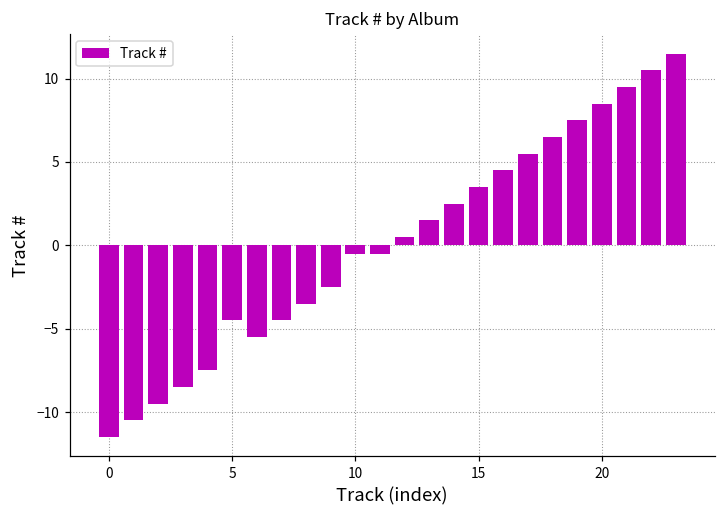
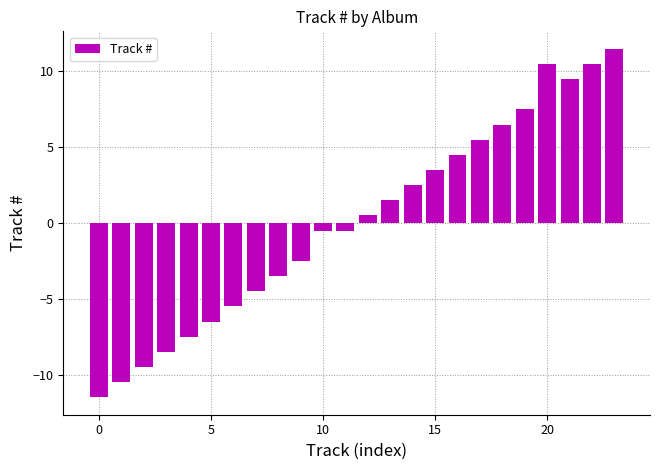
5: -4.5 -> -6.5
20: 8.5 -> 10.5
